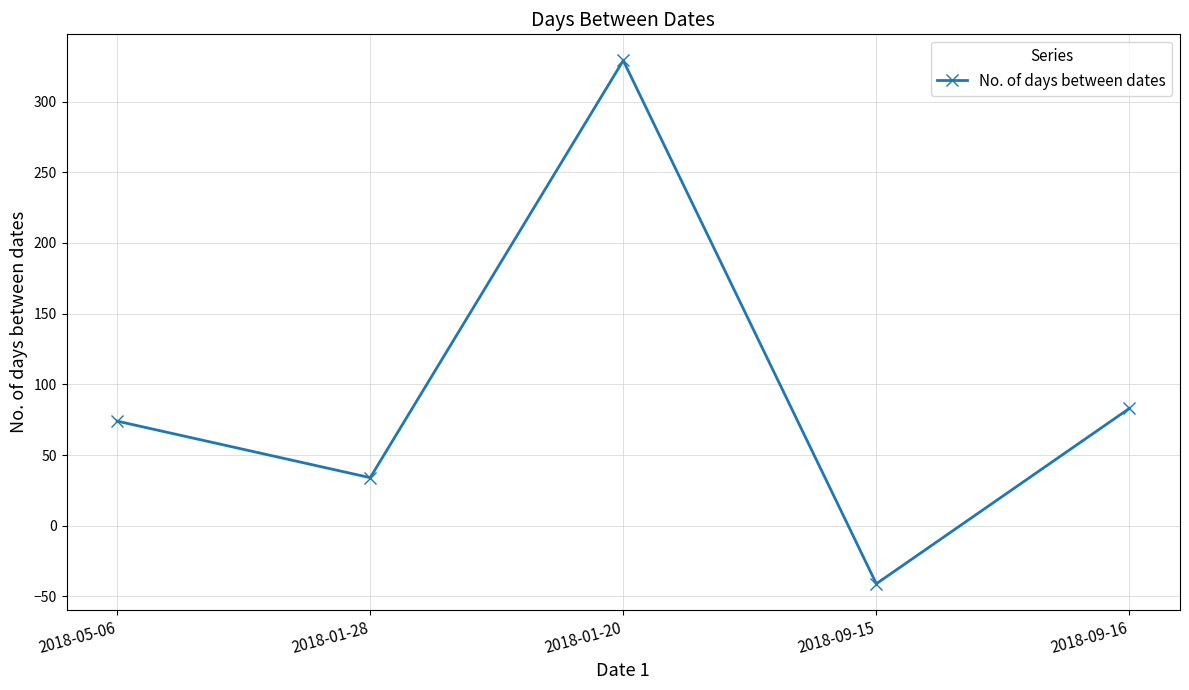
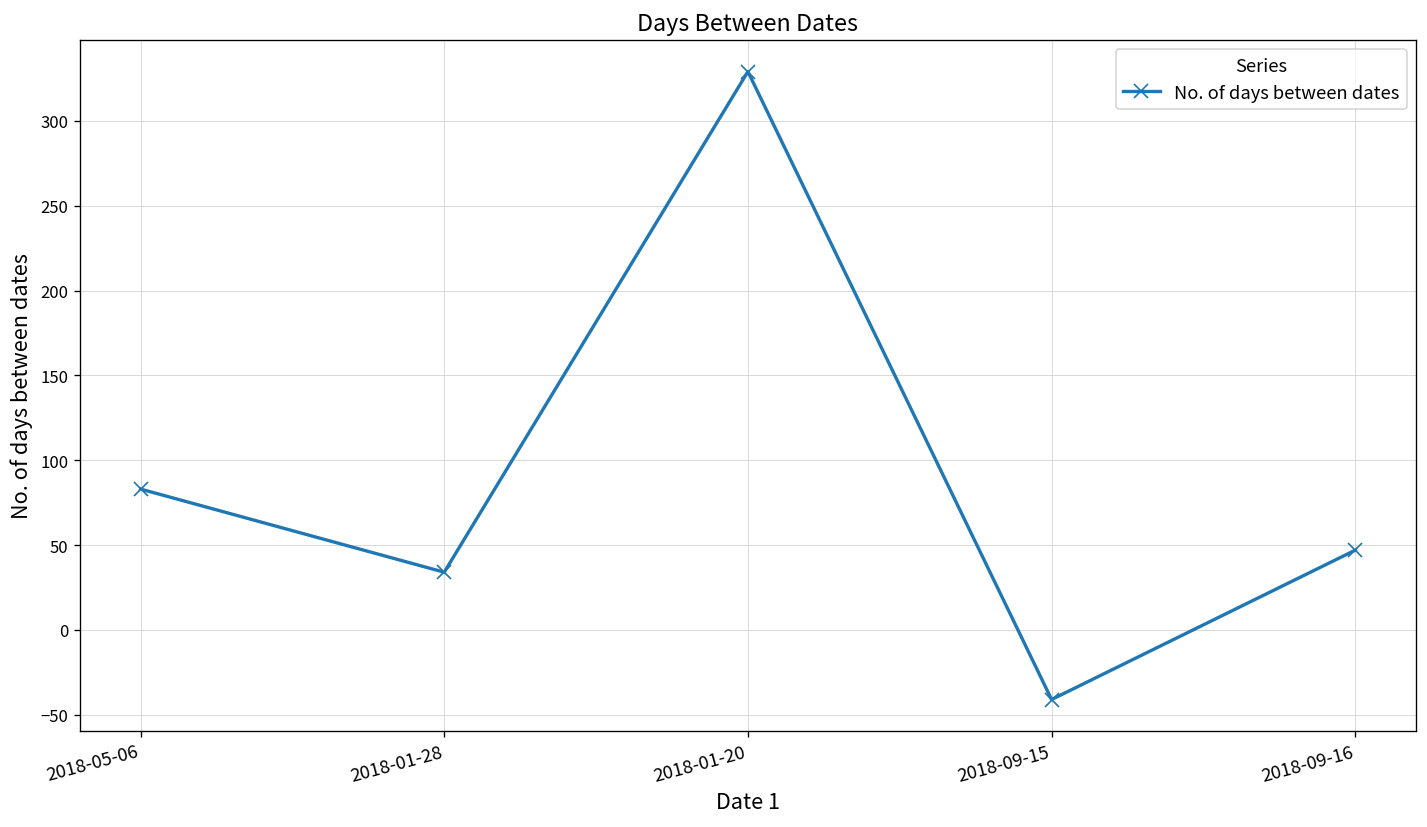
2018-05-06: 74 -> 83
2018-09-16: 83 -> 47
